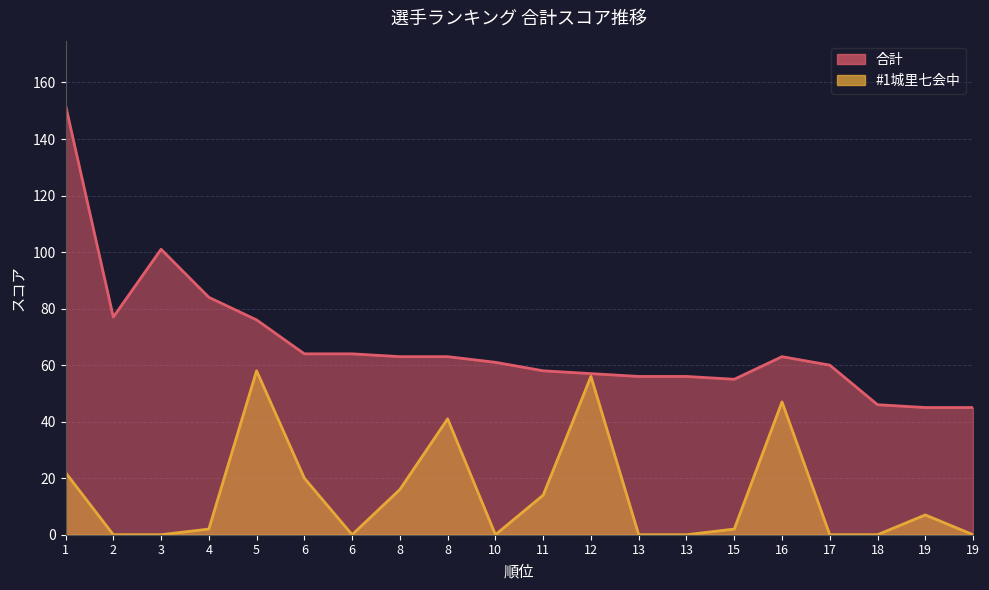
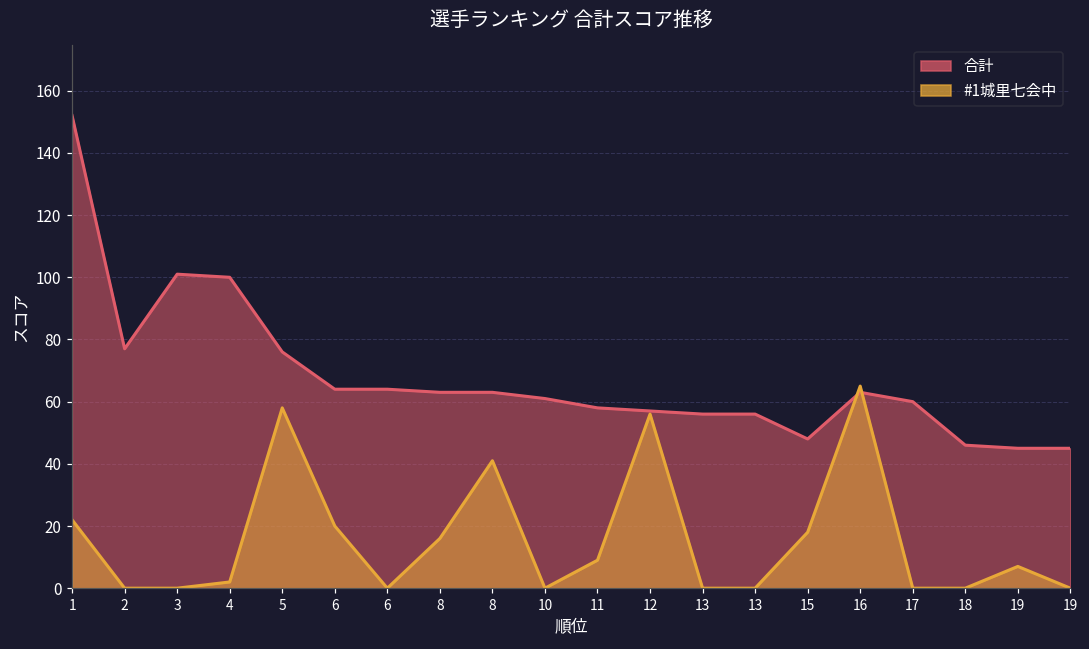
合計, 4: 84 -> 100
#1城里七会中, 11: 14 -> 9
合計, 15: 55 -> 48
#1城里七会中, 15: 2 -> 18
#1城里七会中, 16: 47 -> 65
